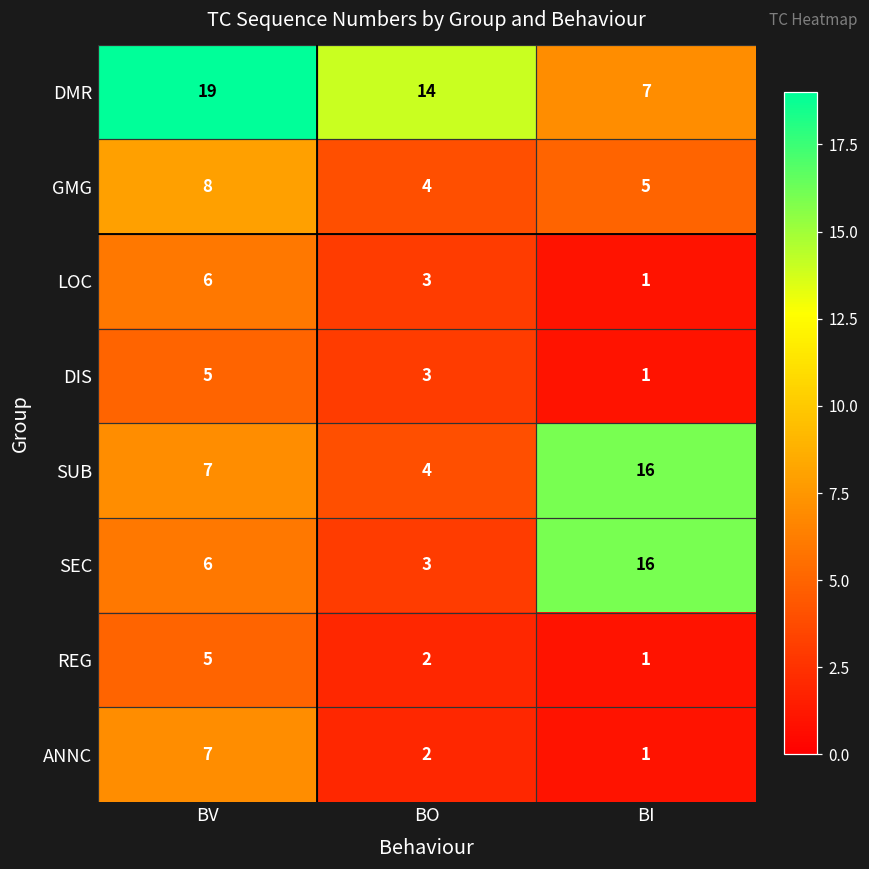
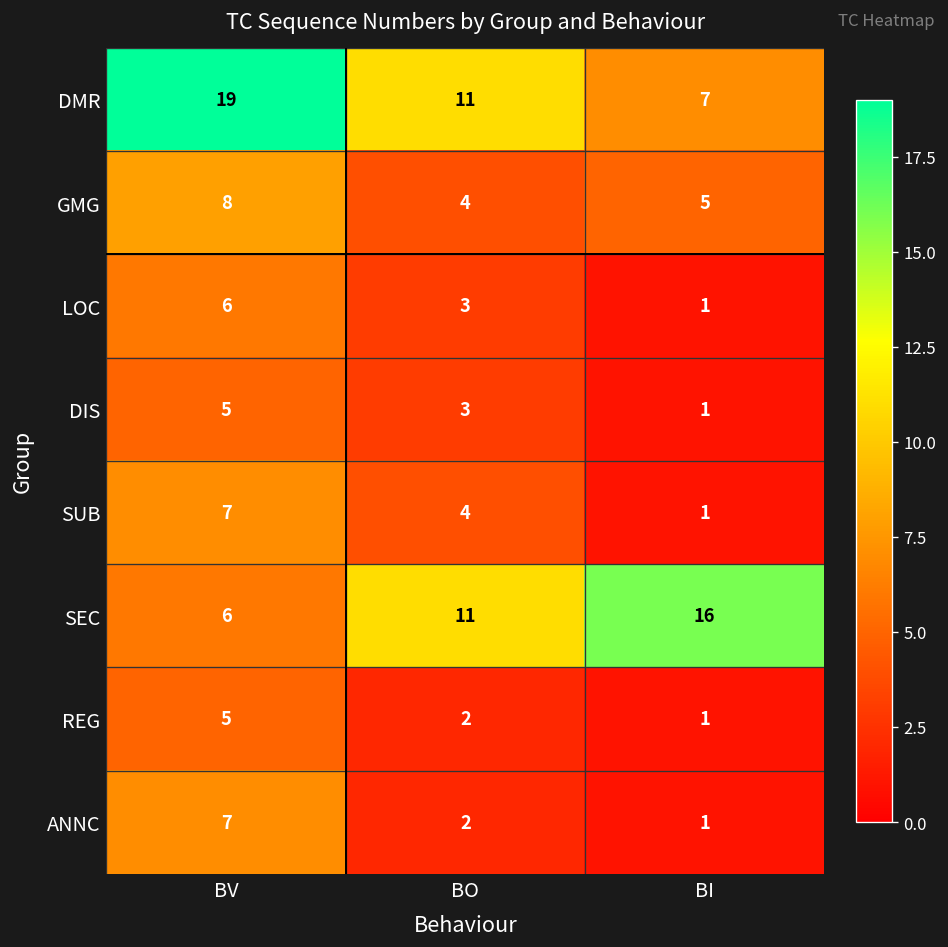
DMR, BO: 14 -> 11
SUB, BI: 16 -> 1
SEC, BO: 3 -> 11
